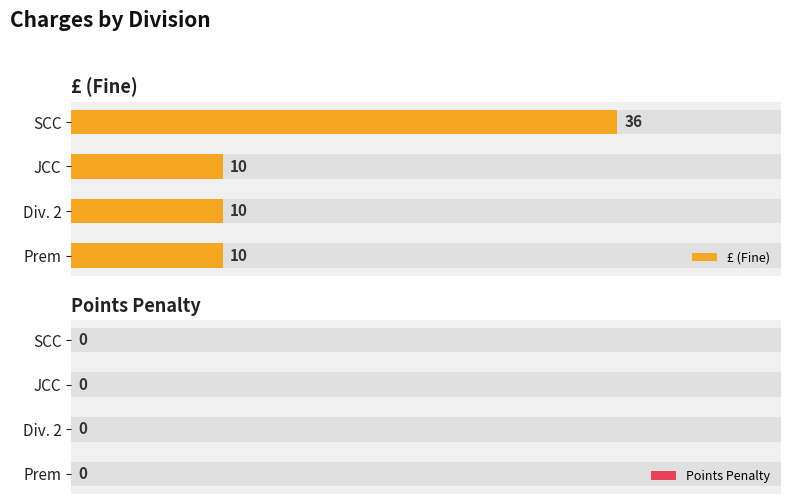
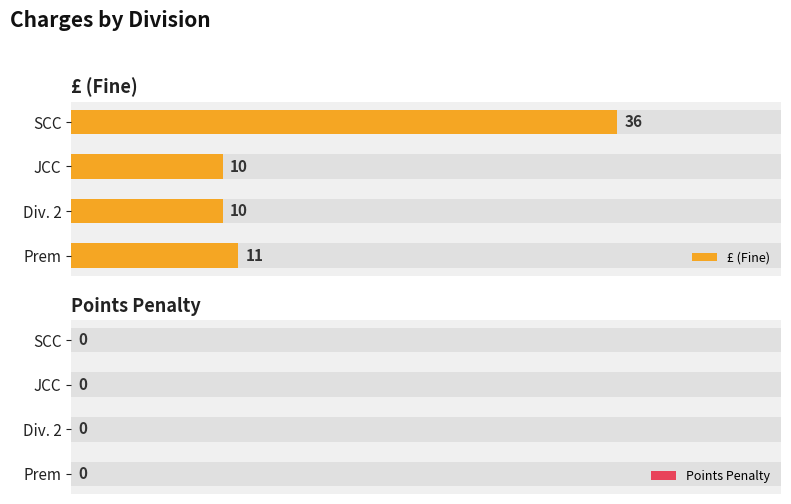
£ (Fine), £ (Fine), Prem: 10 -> 11
